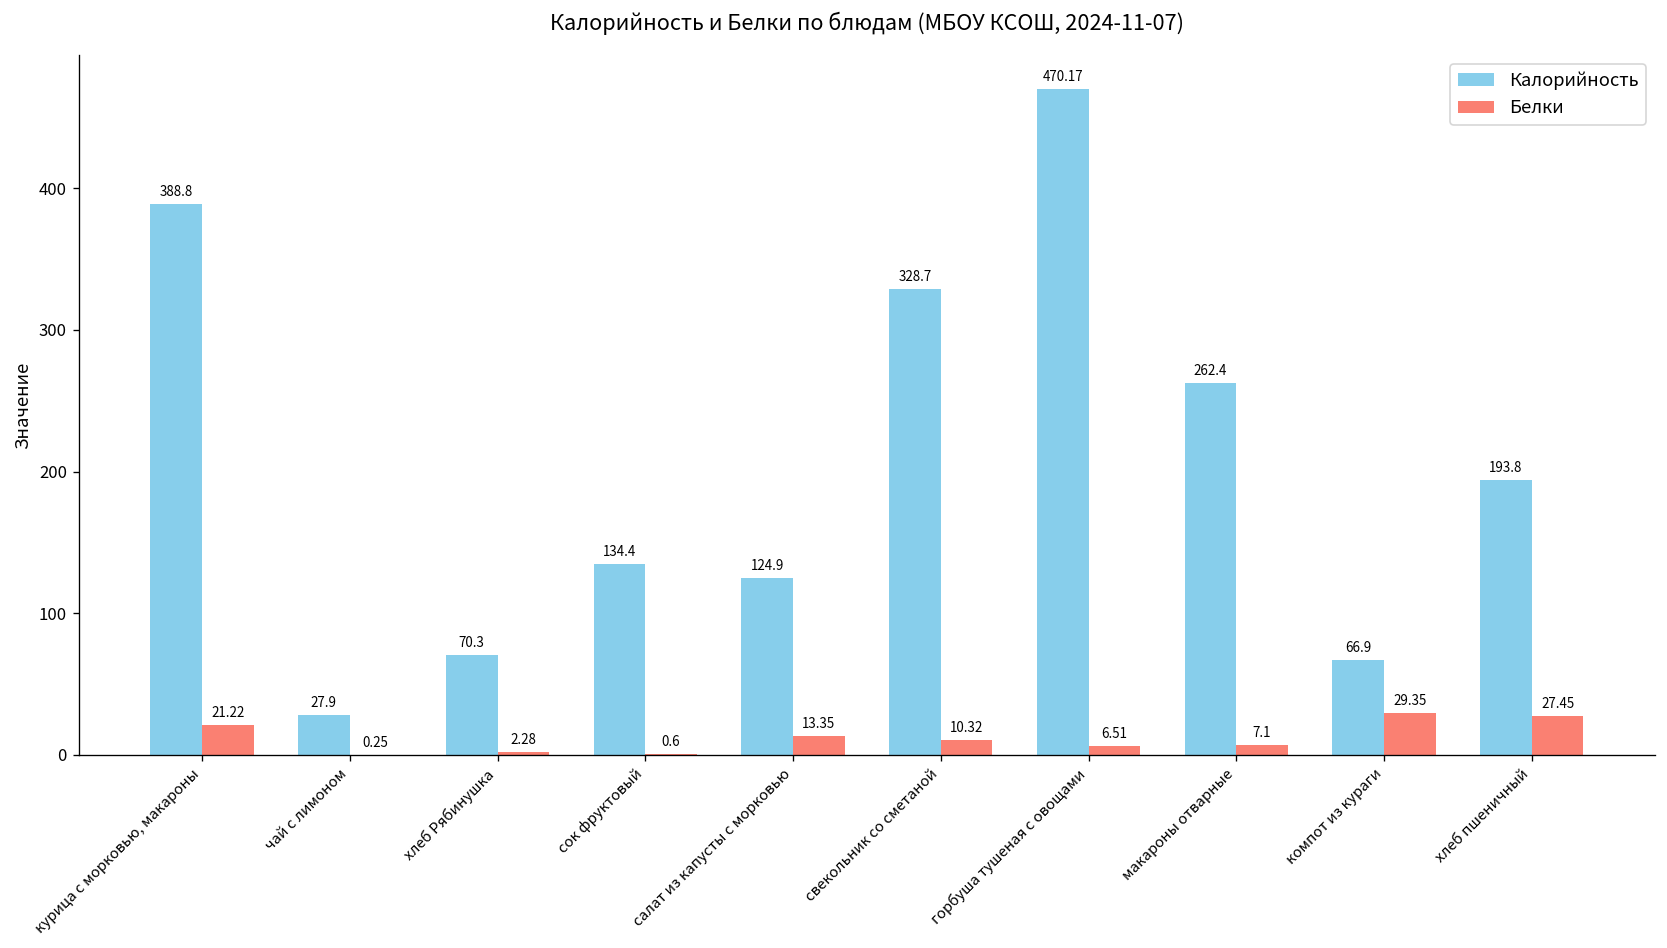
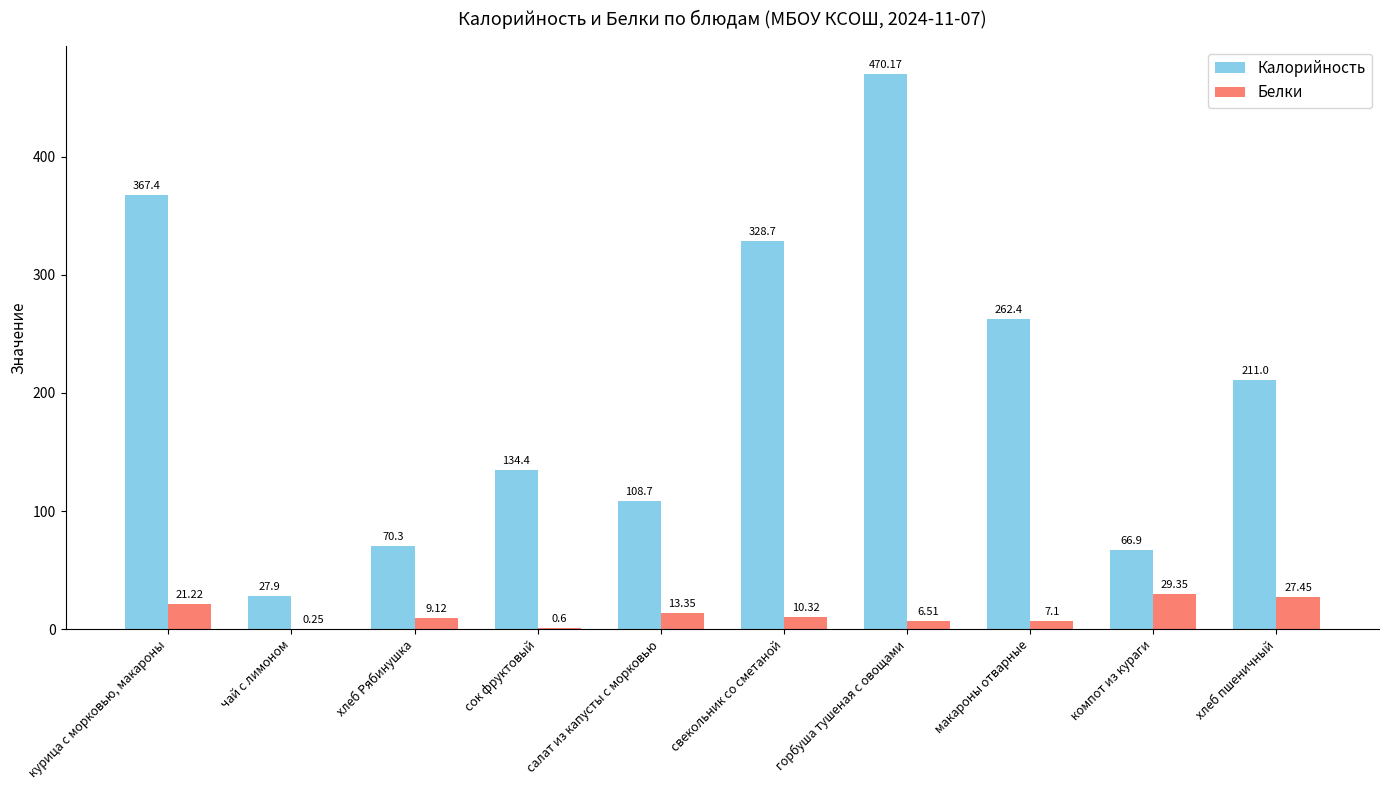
Калорийность, курица с морковью, макароны: 388.8 -> 367.4
Белки, хлеб Рябинушка: 2.28 -> 9.12
Калорийность, салат из капусты с морковью: 124.9 -> 108.7
Калорийность, хлеб пшеничный: 193.8 -> 211.0
